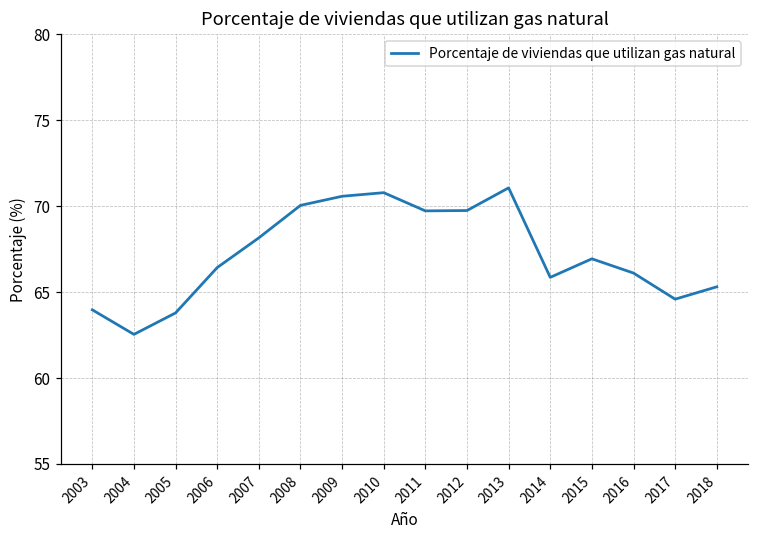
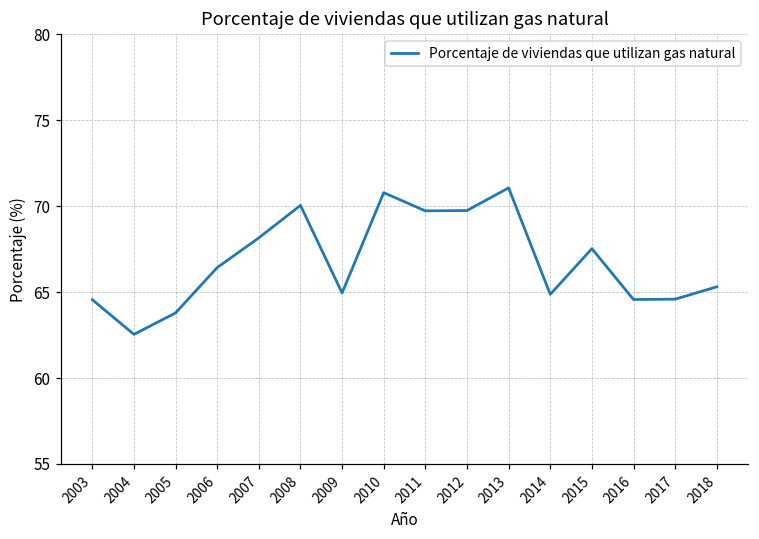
2003: 64.0 -> 64.6
2009: 70.6 -> 65.0
2014: 65.9 -> 64.9
2015: 66.9 -> 67.5
2016: 66.1 -> 64.6
